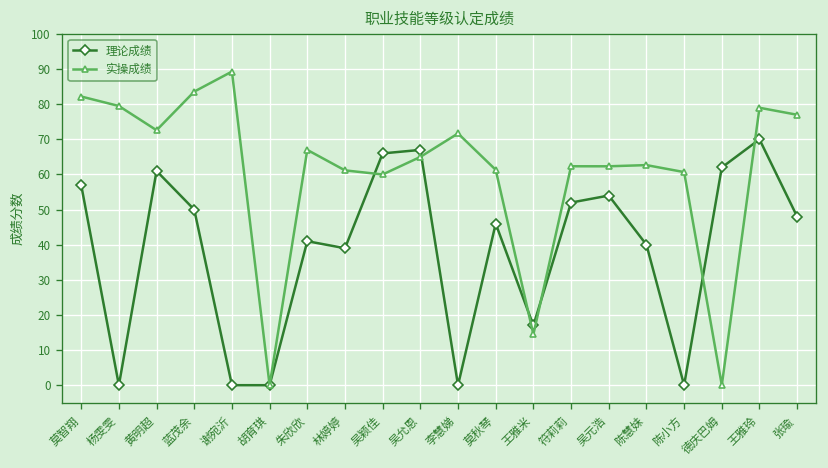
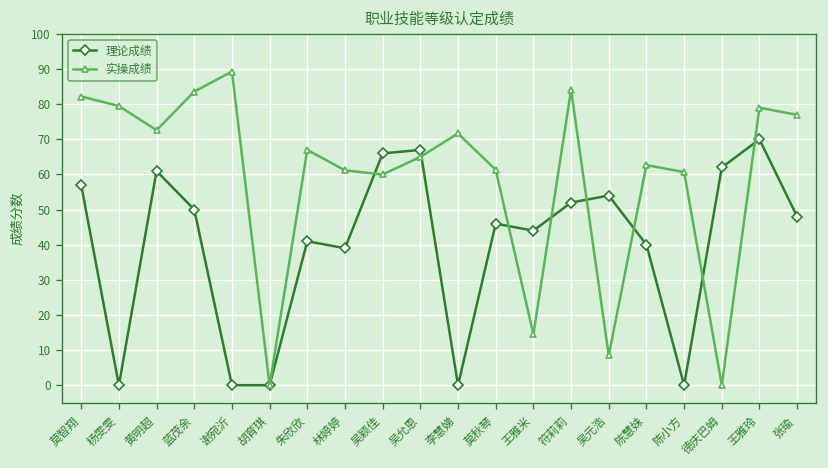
理论成绩, 王雅米: 17 -> 44
实操成绩, 符莉莉: 62 -> 84
实操成绩, 吴元浩: 62 -> 8
